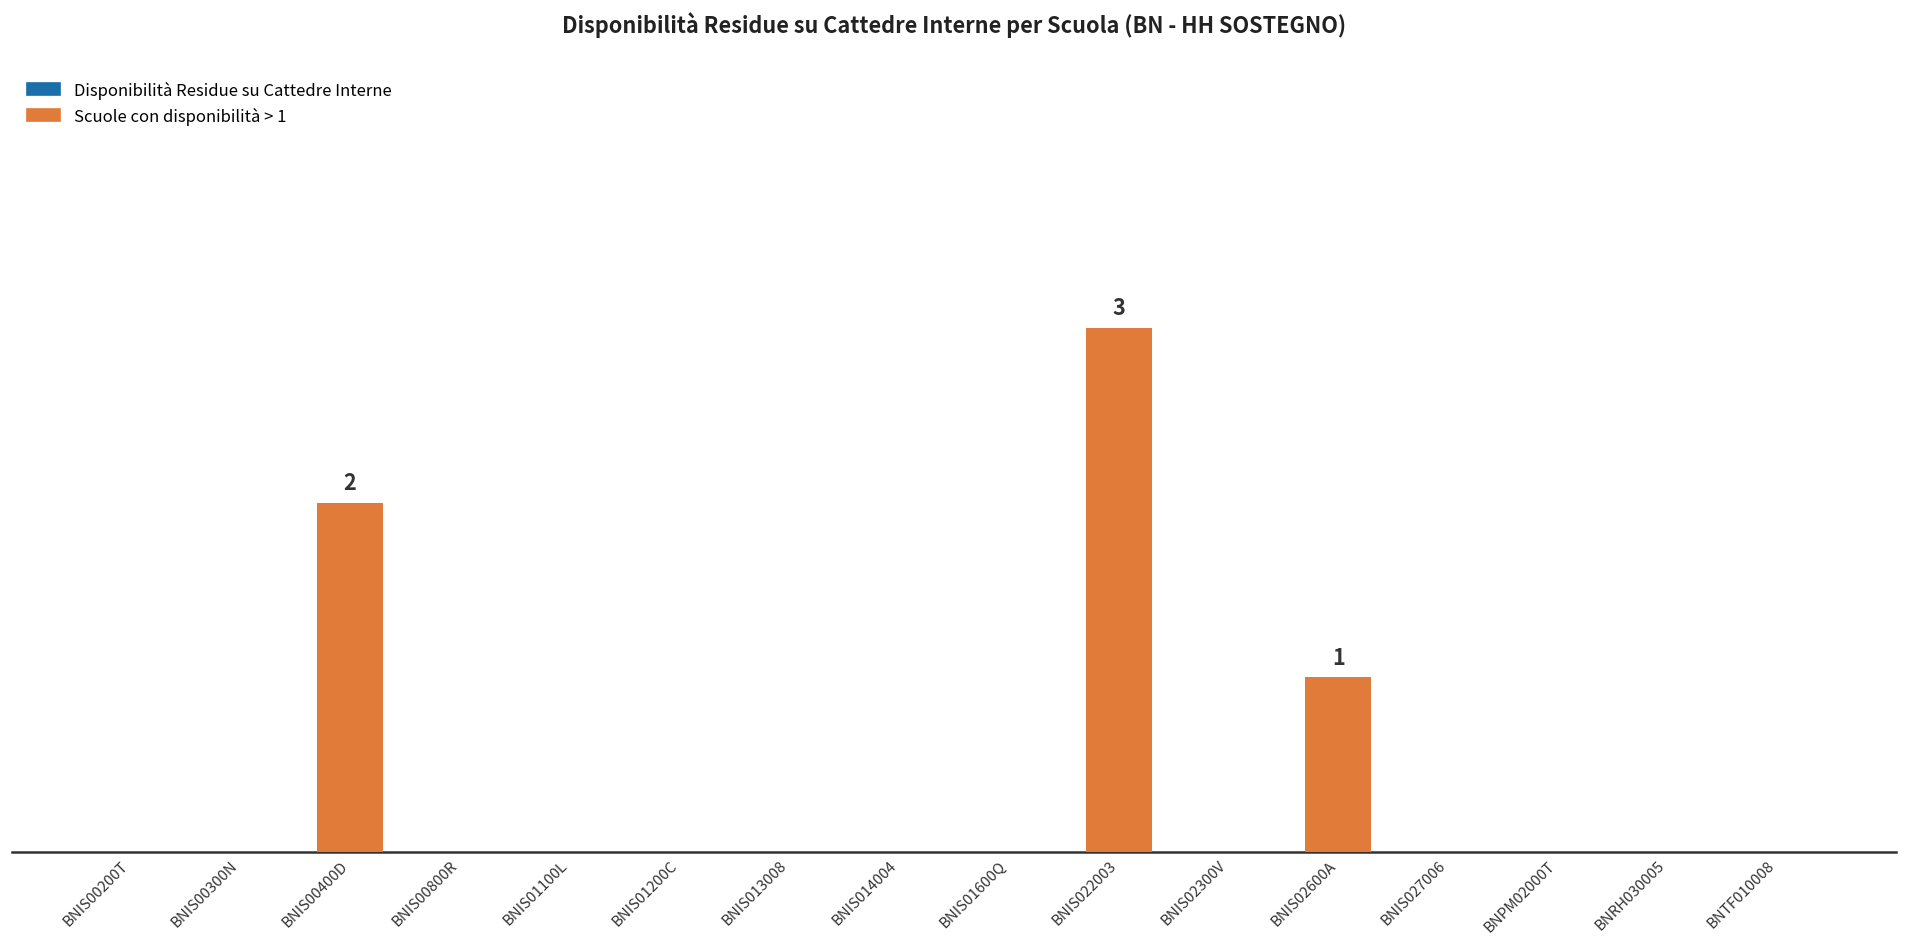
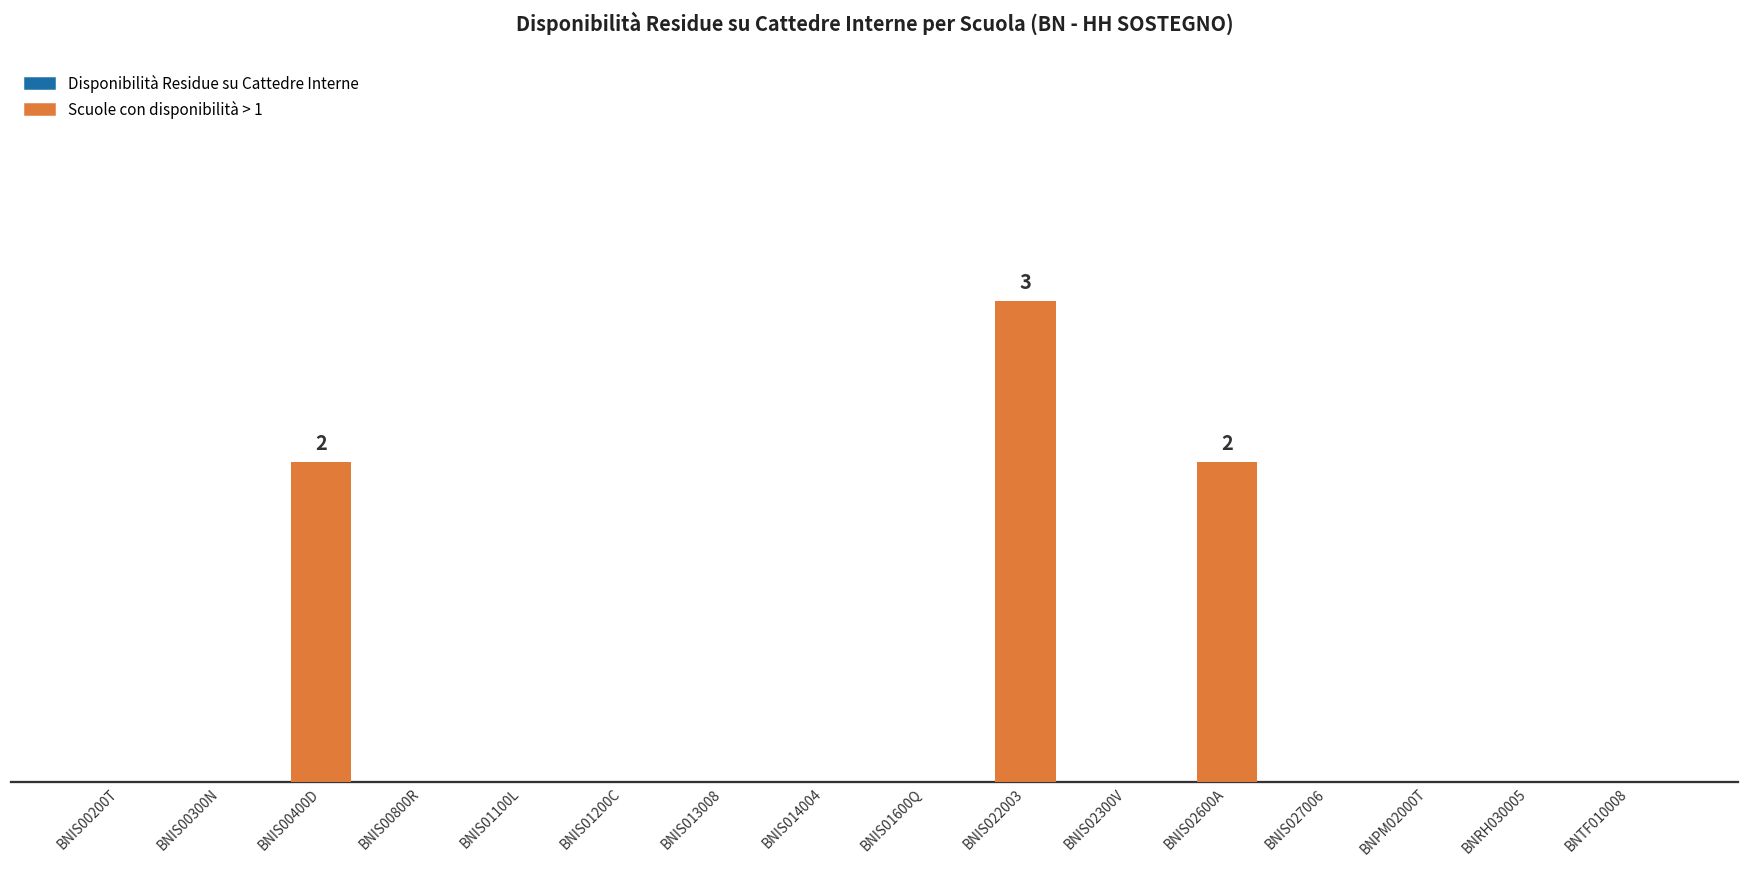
BNIS02600A: 1 -> 2
